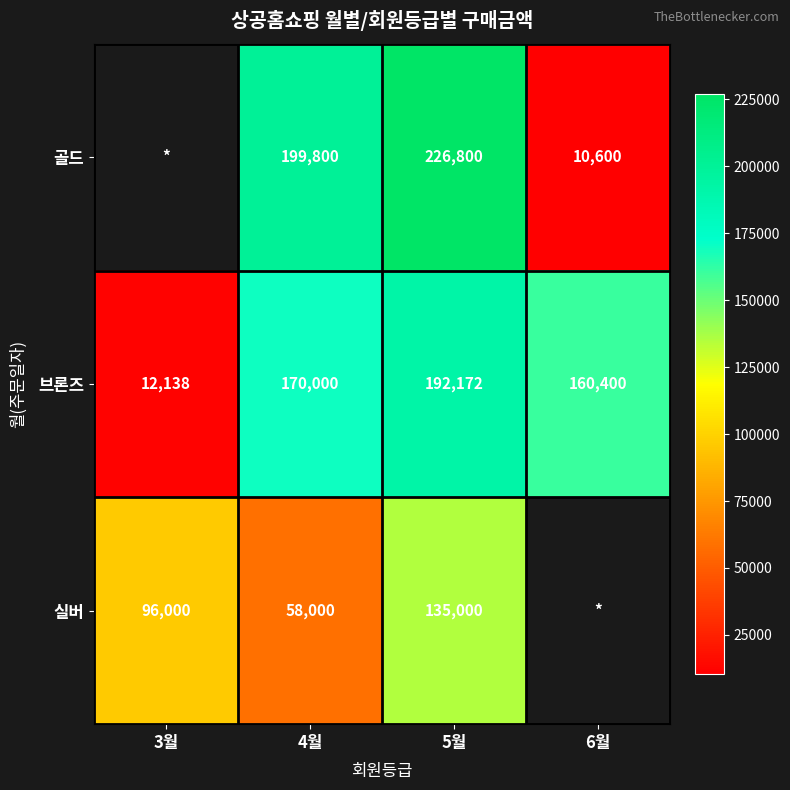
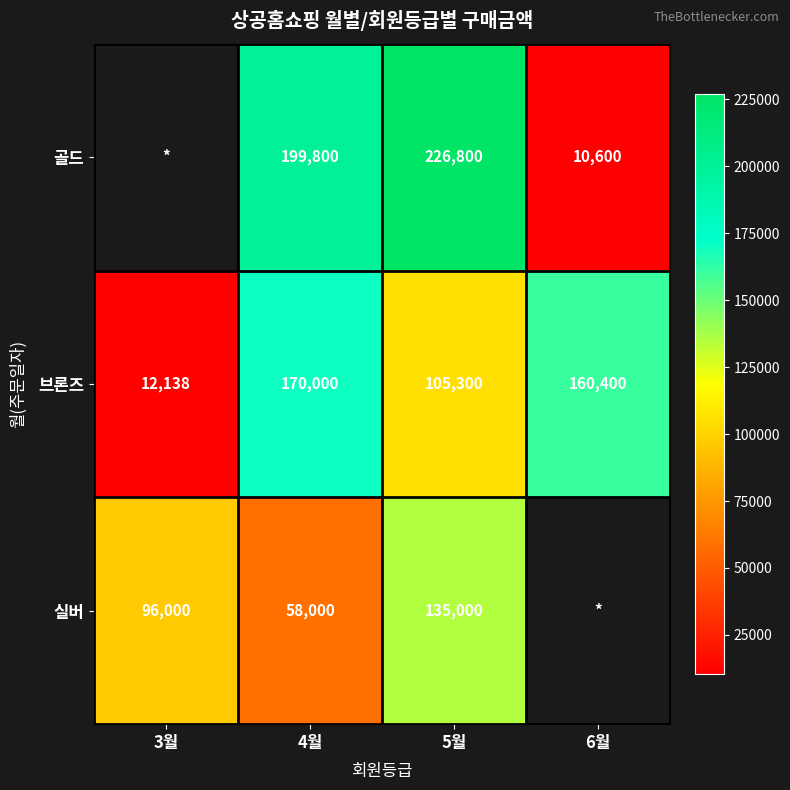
브론즈, 5월: 192,172 -> 105,300
